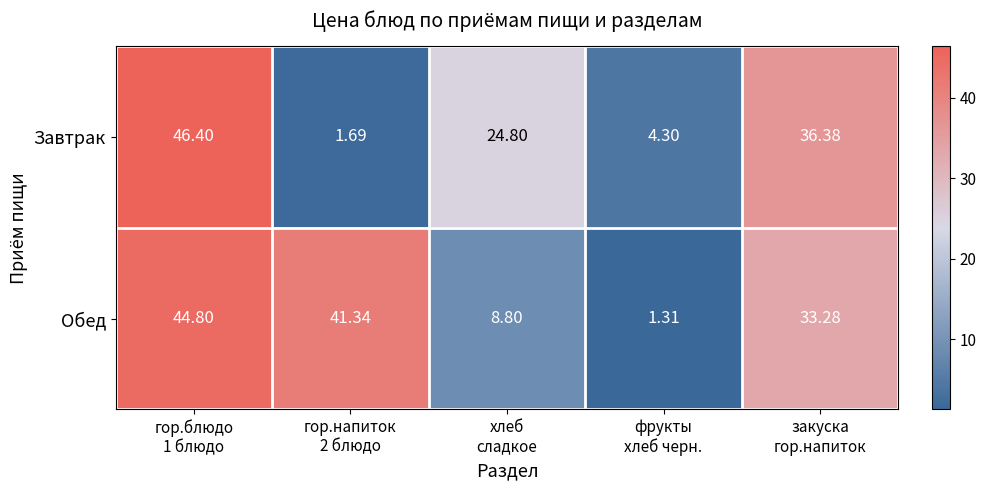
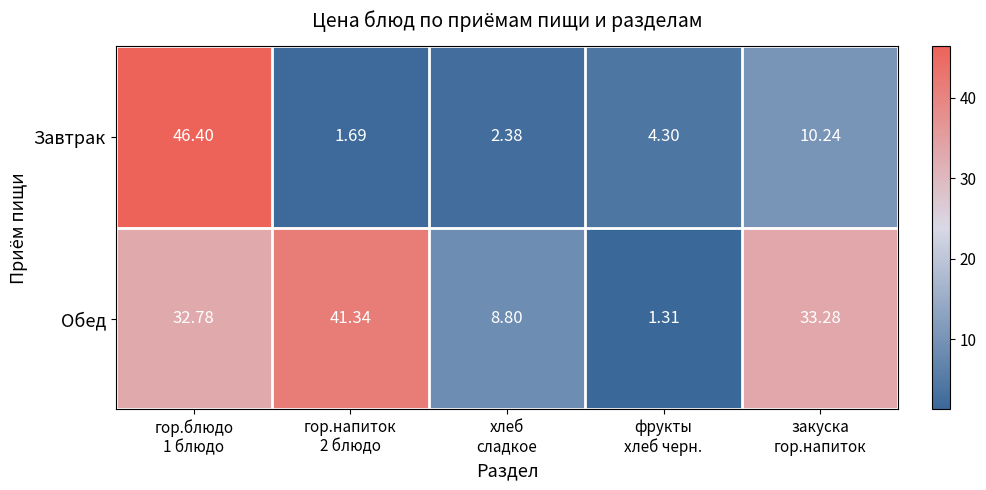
Завтрак, хлеб сладкое: 24.80 -> 2.38
Завтрак, закуска гор.напиток: 36.38 -> 10.24
Обед, гор.блюдо 1 блюдо: 44.80 -> 32.78
